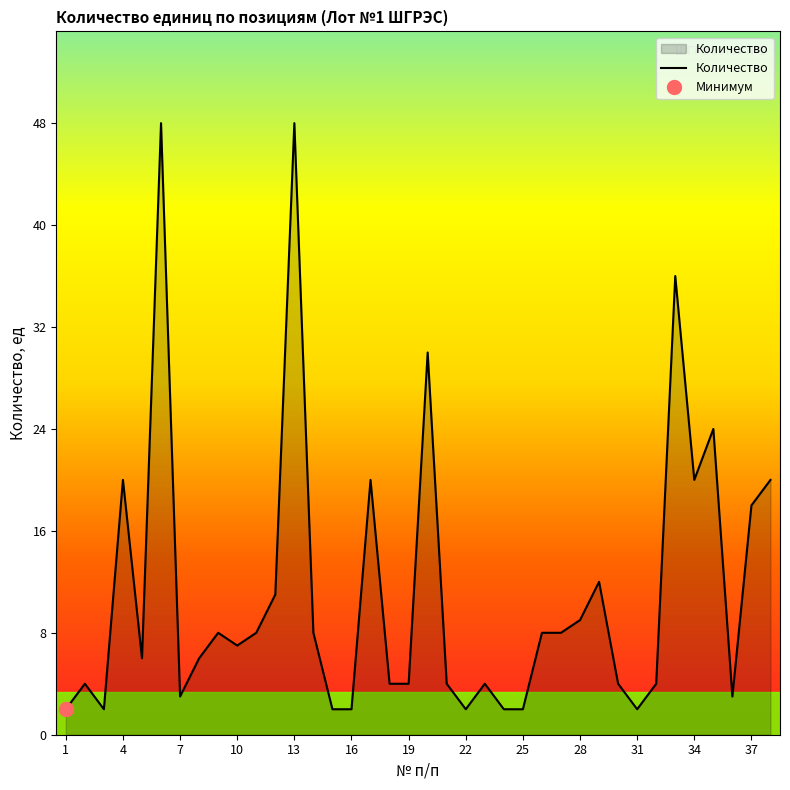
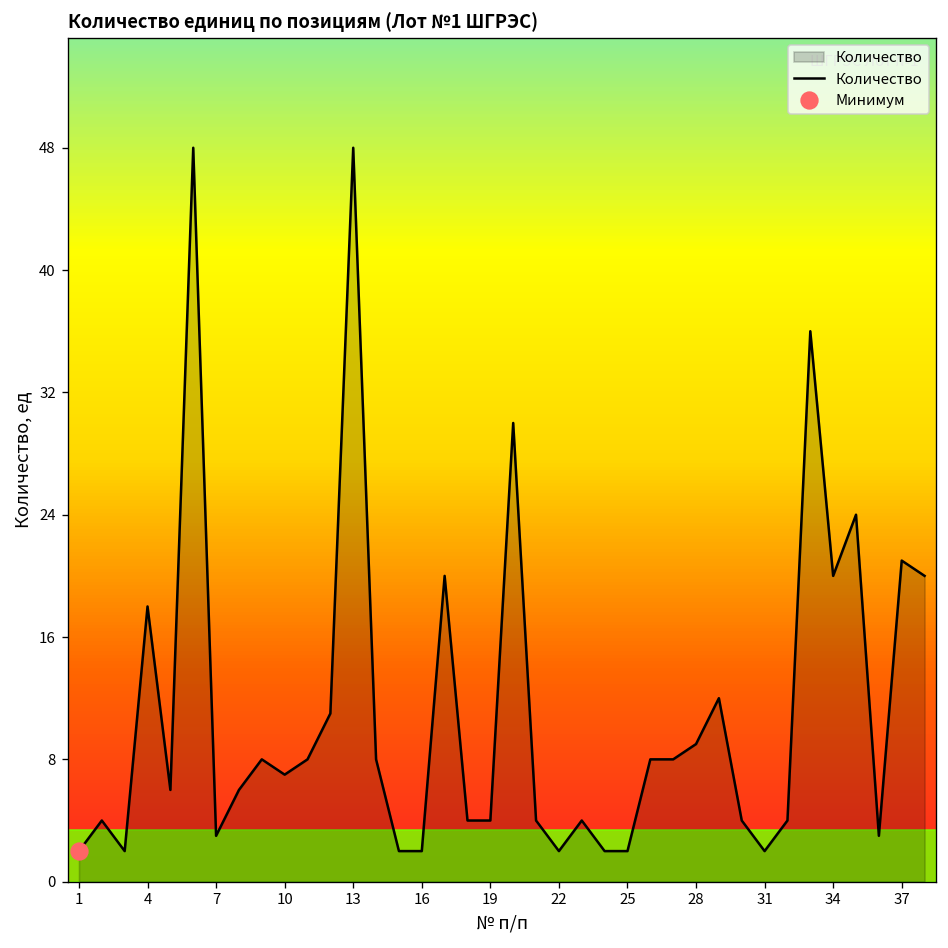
Количество, 4: 20 -> 18
Количество, 37: 18 -> 21
